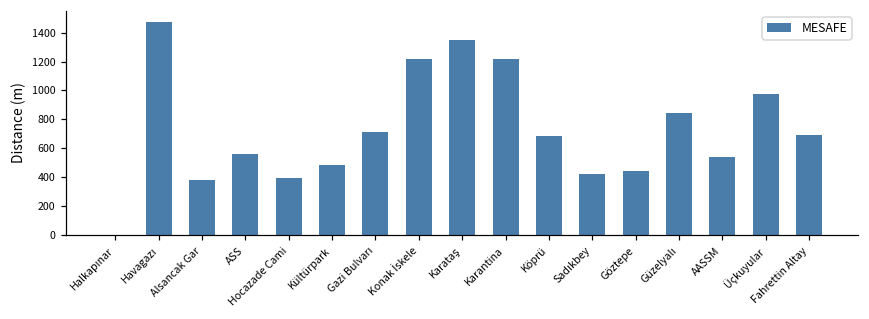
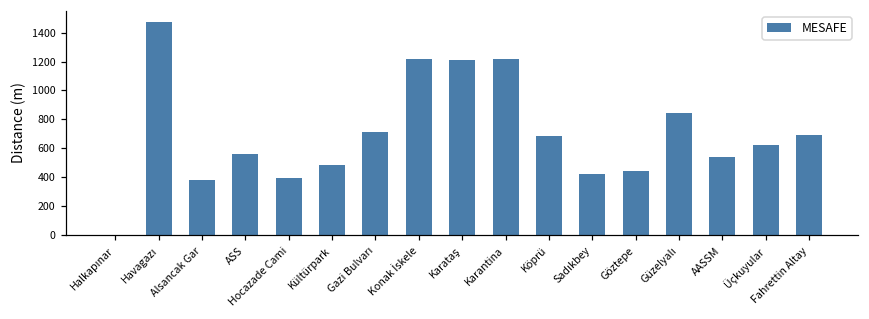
Karataş: 1350 -> 1210
Üçkuyular: 970 -> 620
